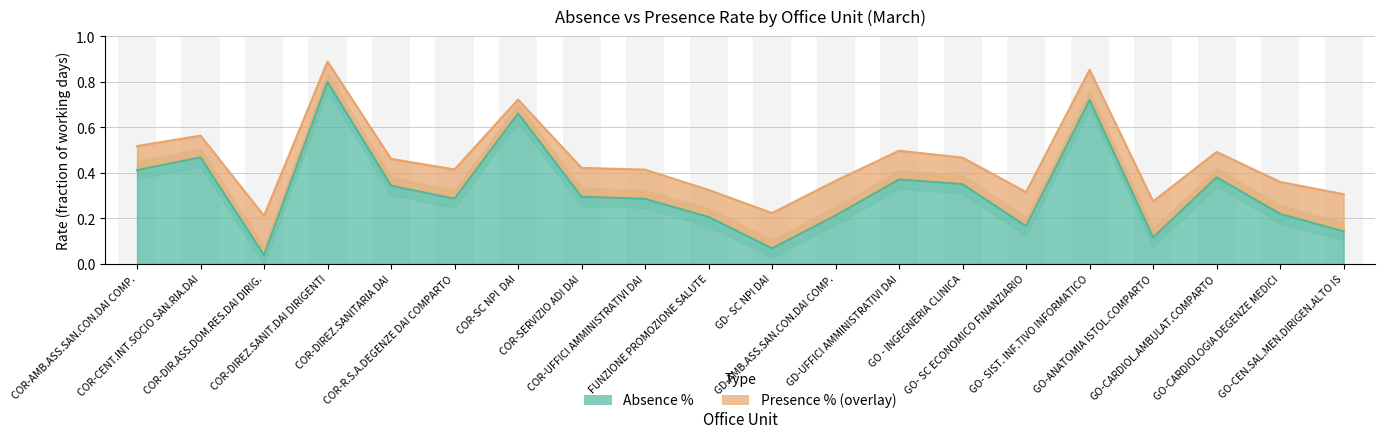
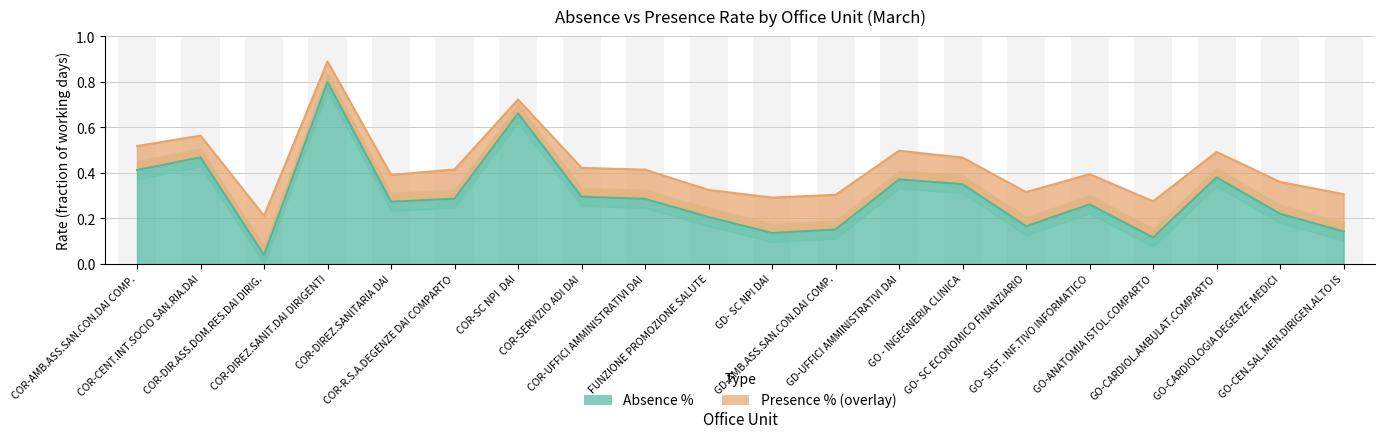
Absence %, COR-DIREZ.SANITARIA DAI: 0.34 -> 0.27
Absence %, GD- SC NPI DAI: 0.07 -> 0.14
Absence %, GD-AMB.ASS.SAN.CON.DAI COMP.: 0.21 -> 0.15
Absence %, GO- SIST. INF.TIVO INFORMATICO: 0.72 -> 0.26
